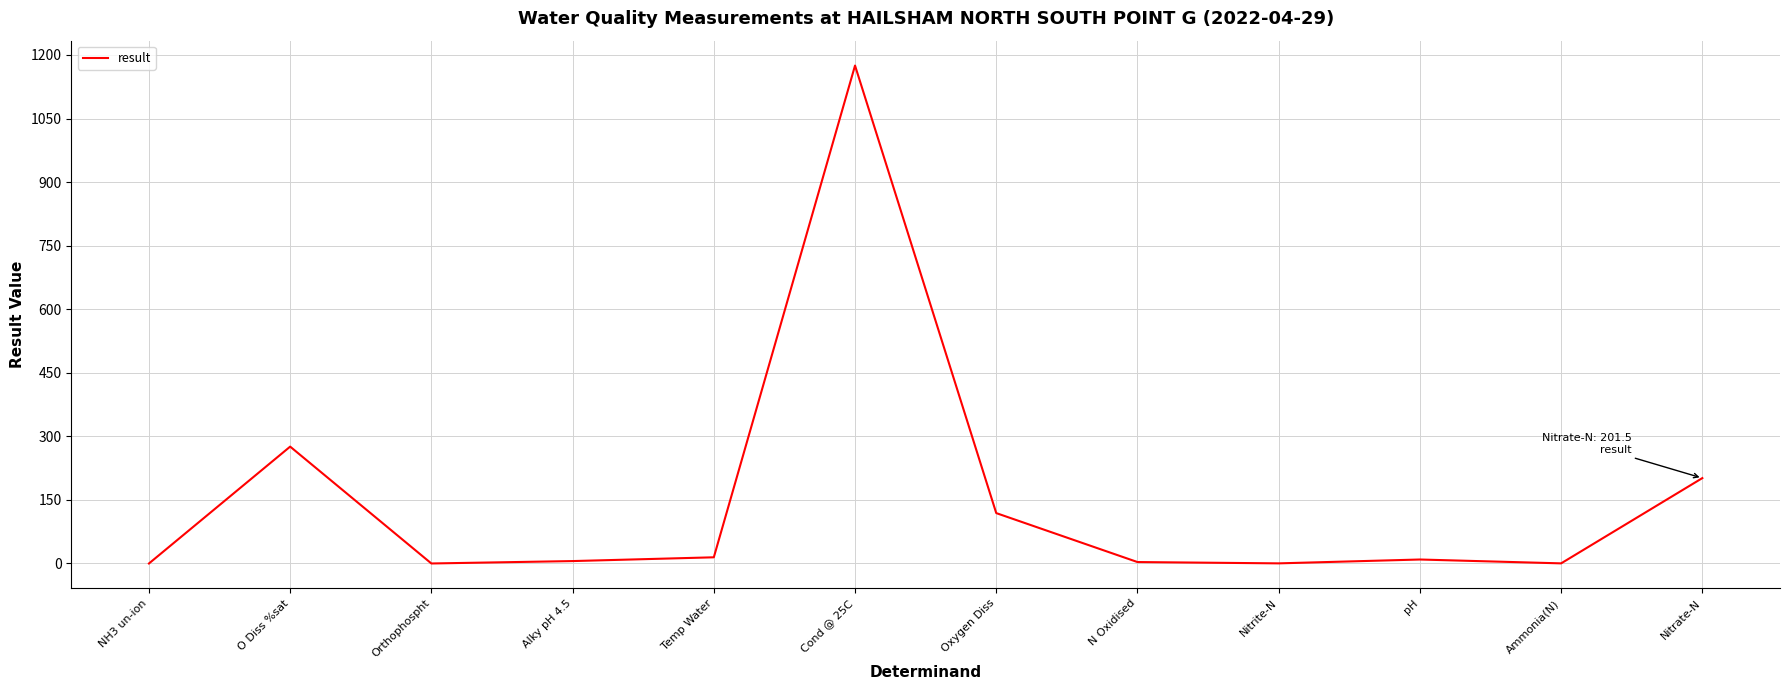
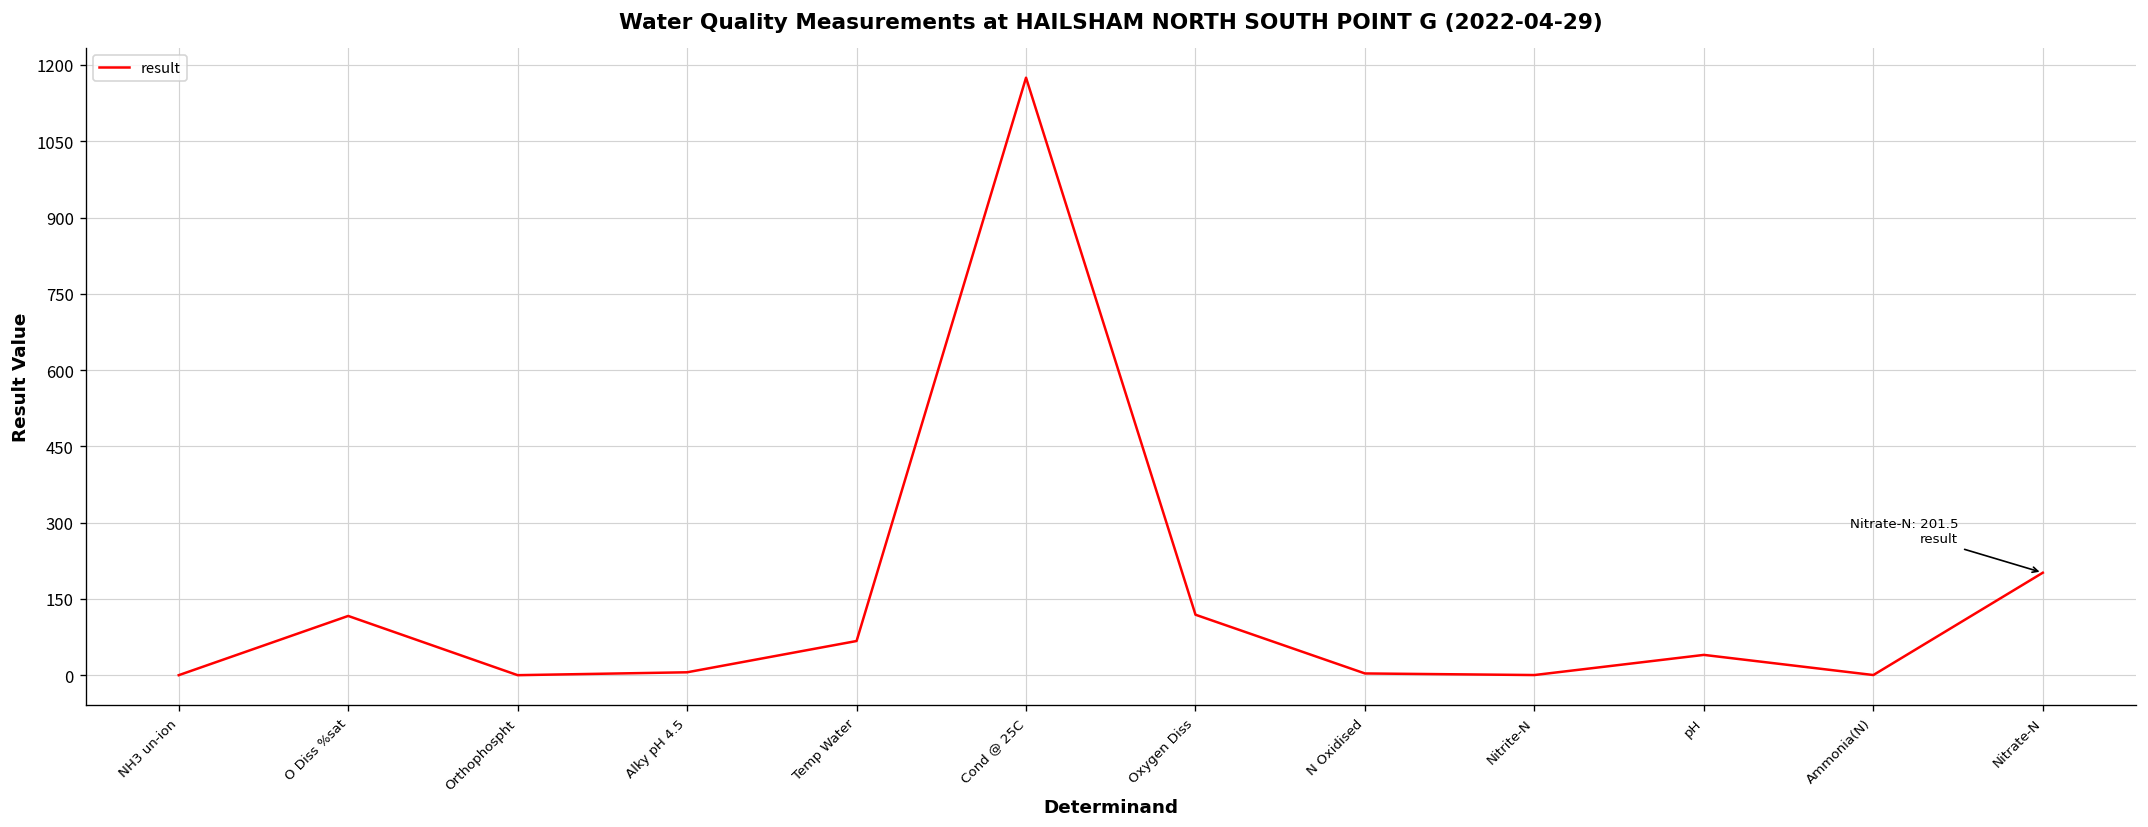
O Diss %sat: 280 -> 120
Temp Water: 10 -> 70
pH: 10 -> 40
